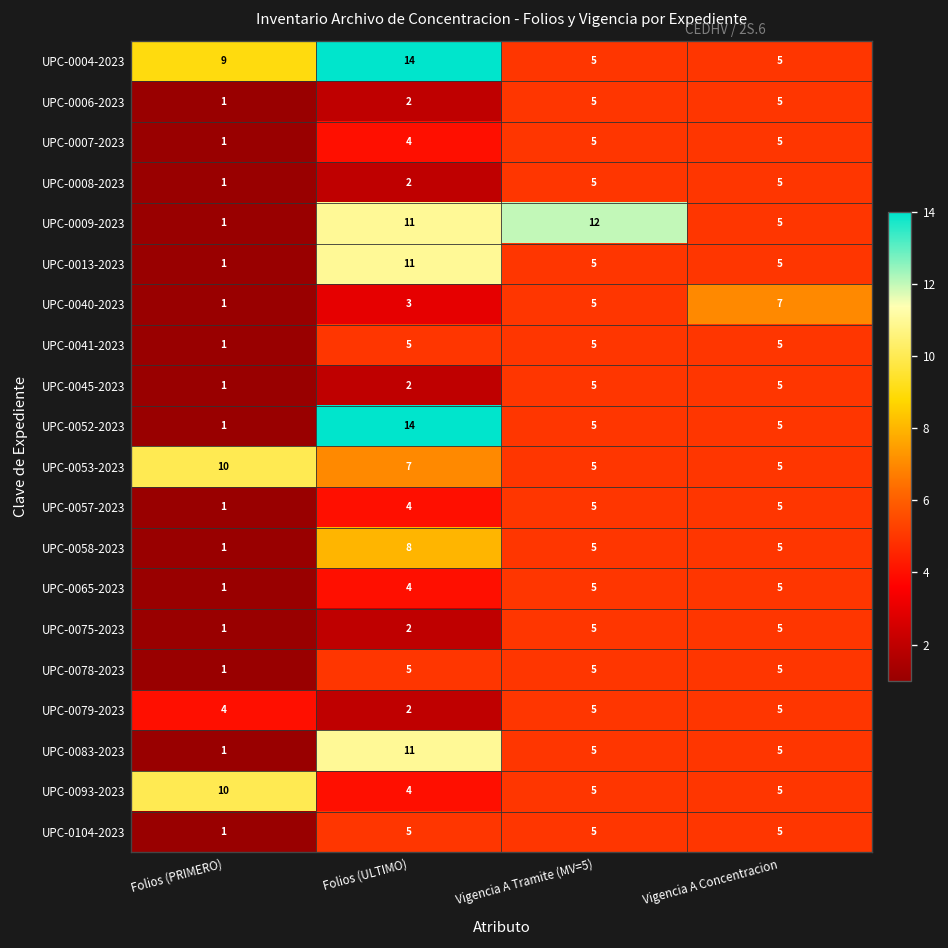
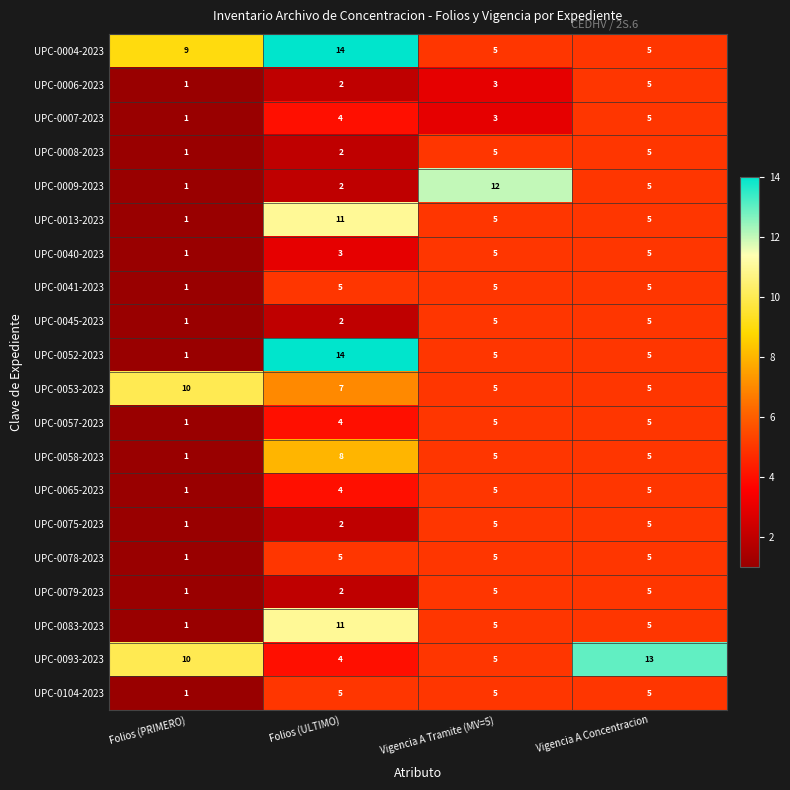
UPC-0006-2023, Vigencia A Tramite (MV=5): 5 -> 3
UPC-0007-2023, Vigencia A Tramite (MV=5): 5 -> 3
UPC-0009-2023, Folios (ULTIMO): 11 -> 2
UPC-0040-2023, Vigencia A Concentracion: 7 -> 5
UPC-0079-2023, Folios (PRIMERO): 4 -> 1
UPC-0093-2023, Vigencia A Concentracion: 5 -> 13
